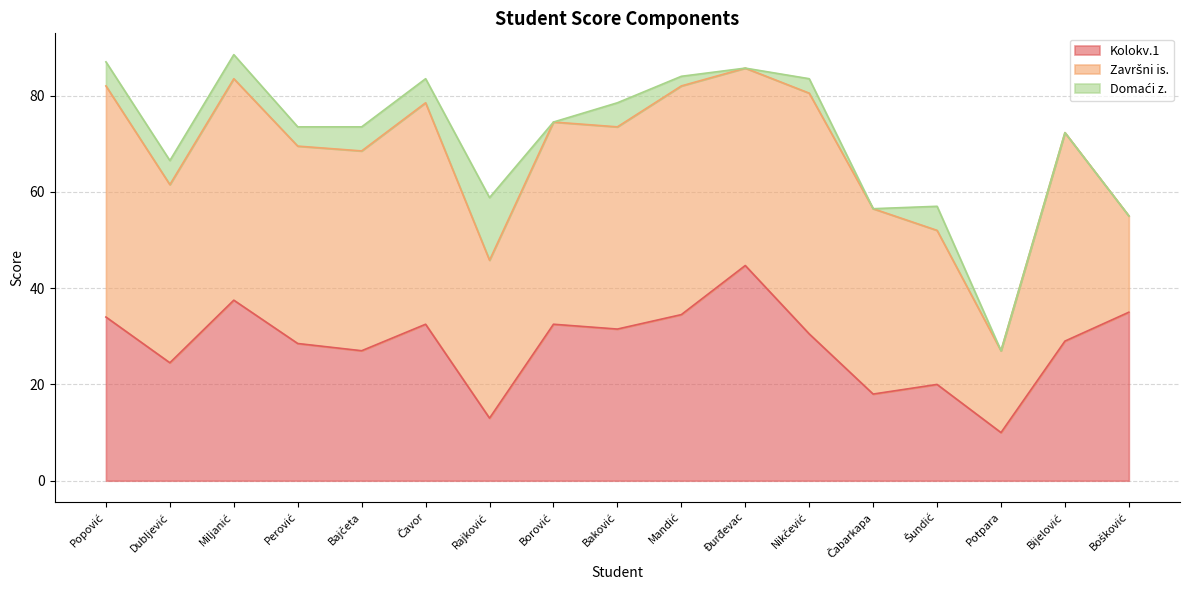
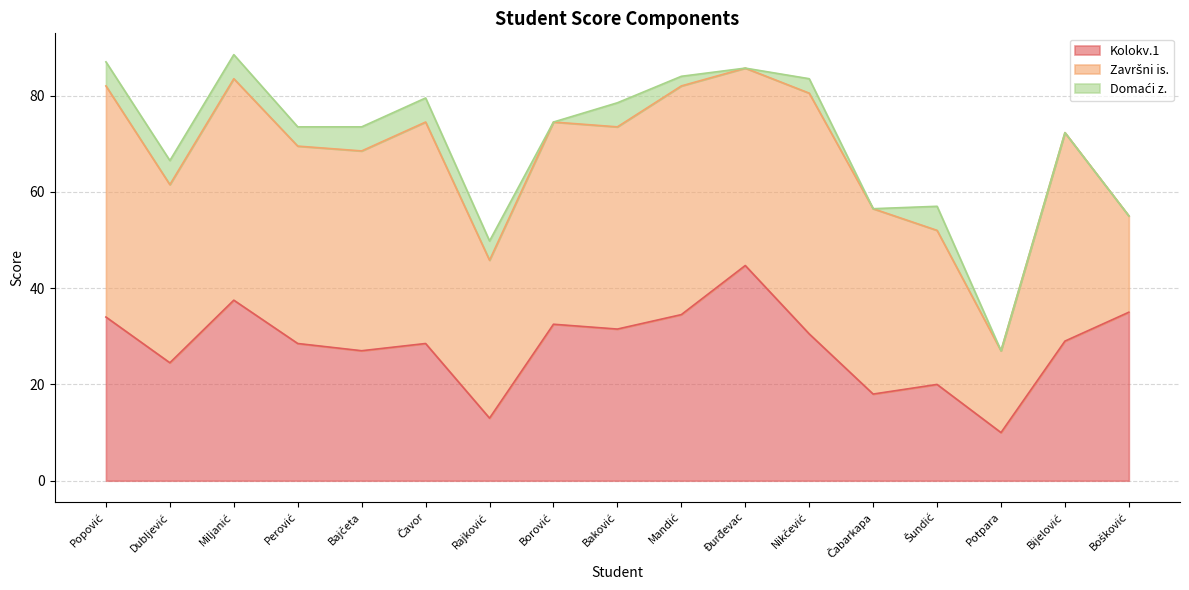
Kolokv.1, Čavor: 33 -> 29
Domaći z., Rajković: 13 -> 4
